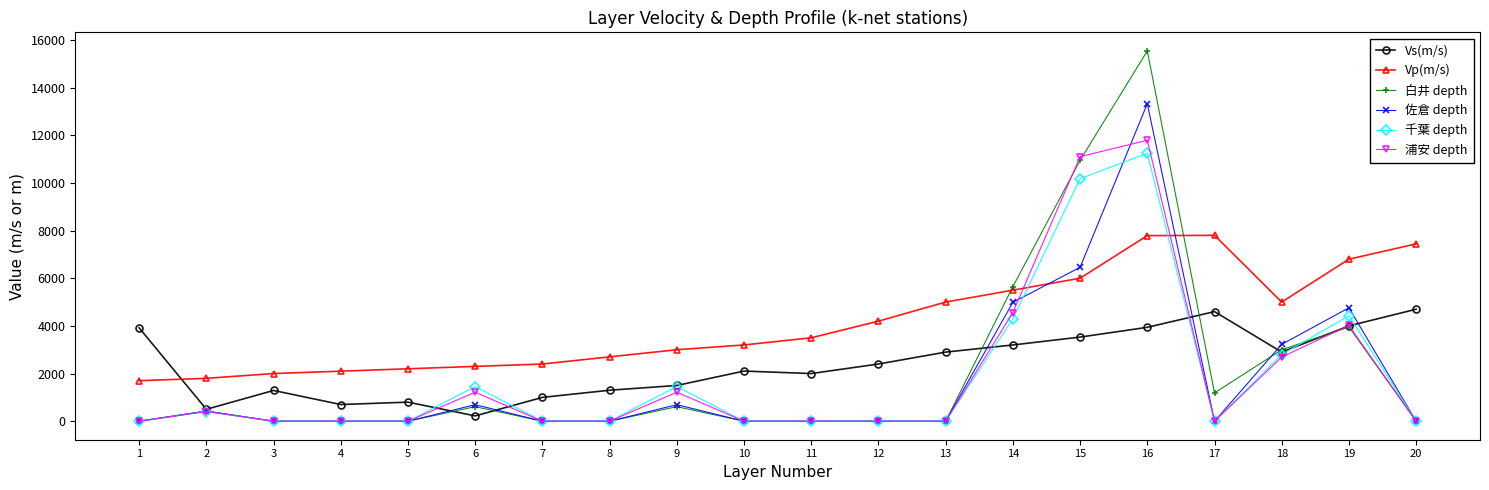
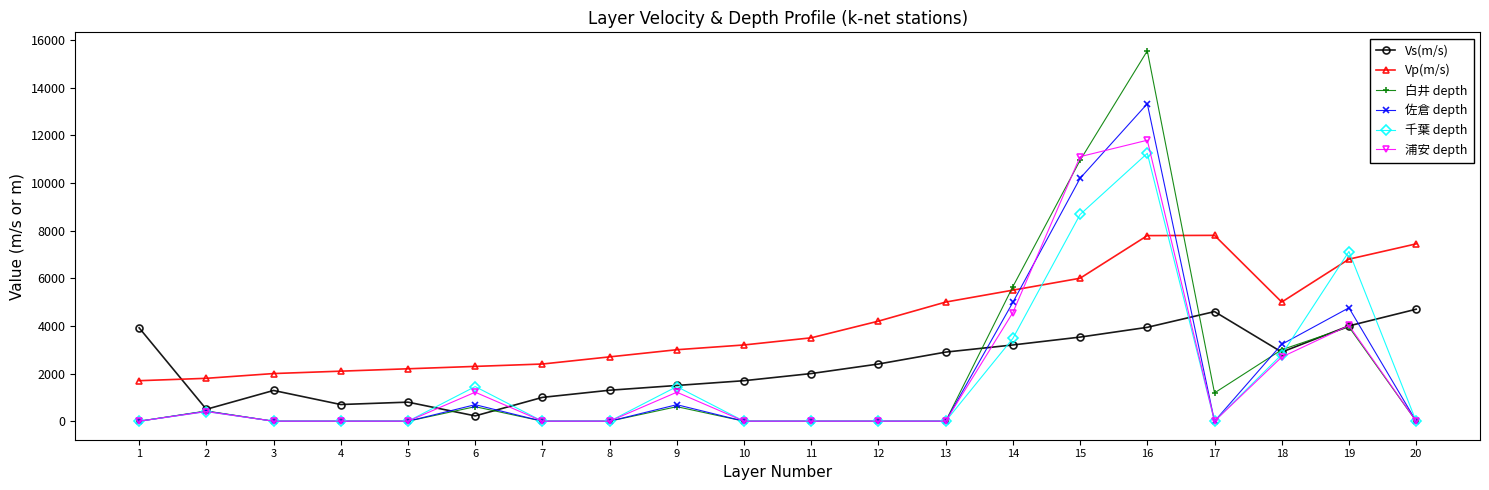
Vs(m/s), 10: 2100 -> 1700
千葉 depth, 14: 4300 -> 3500
佐倉 depth, 15: 6500 -> 10200
千葉 depth, 15: 10200 -> 8700
千葉 depth, 19: 4400 -> 7100
